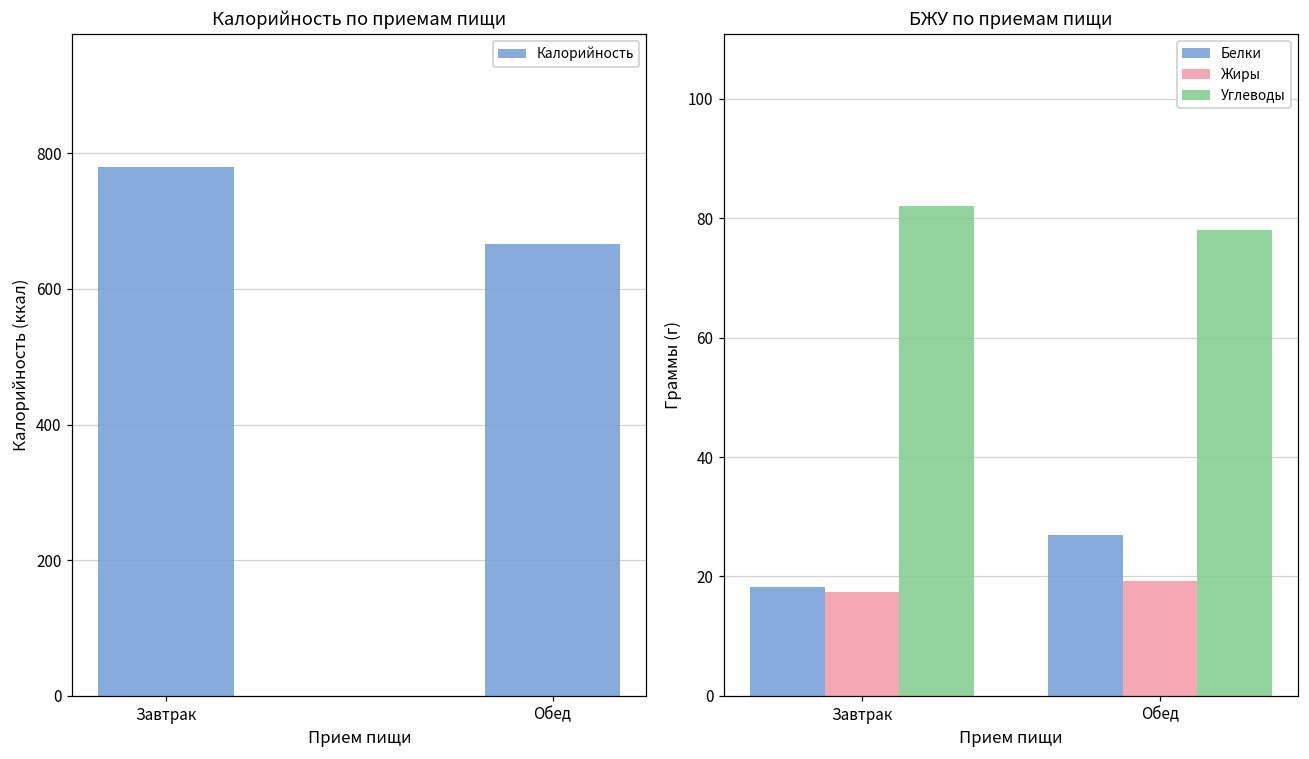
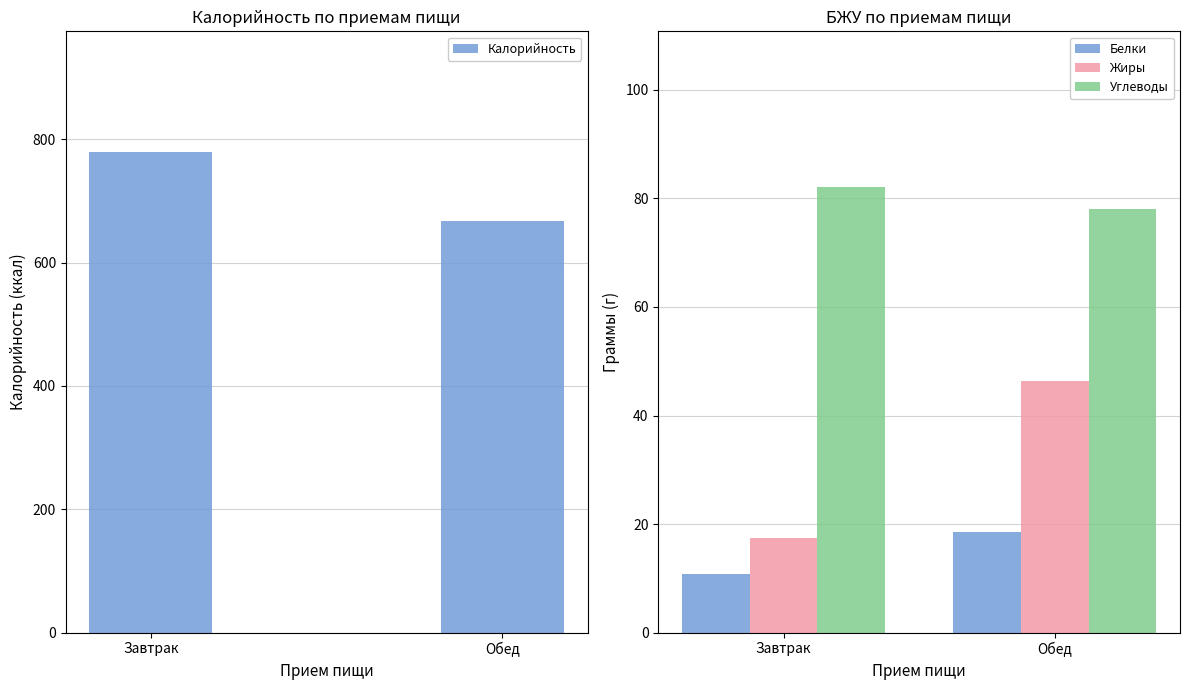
БЖУ по приемам пищи, Белки, Завтрак: 18 -> 11
БЖУ по приемам пищи, Белки, Обед: 27 -> 19
БЖУ по приемам пищи, Жиры, Обед: 19 -> 46
